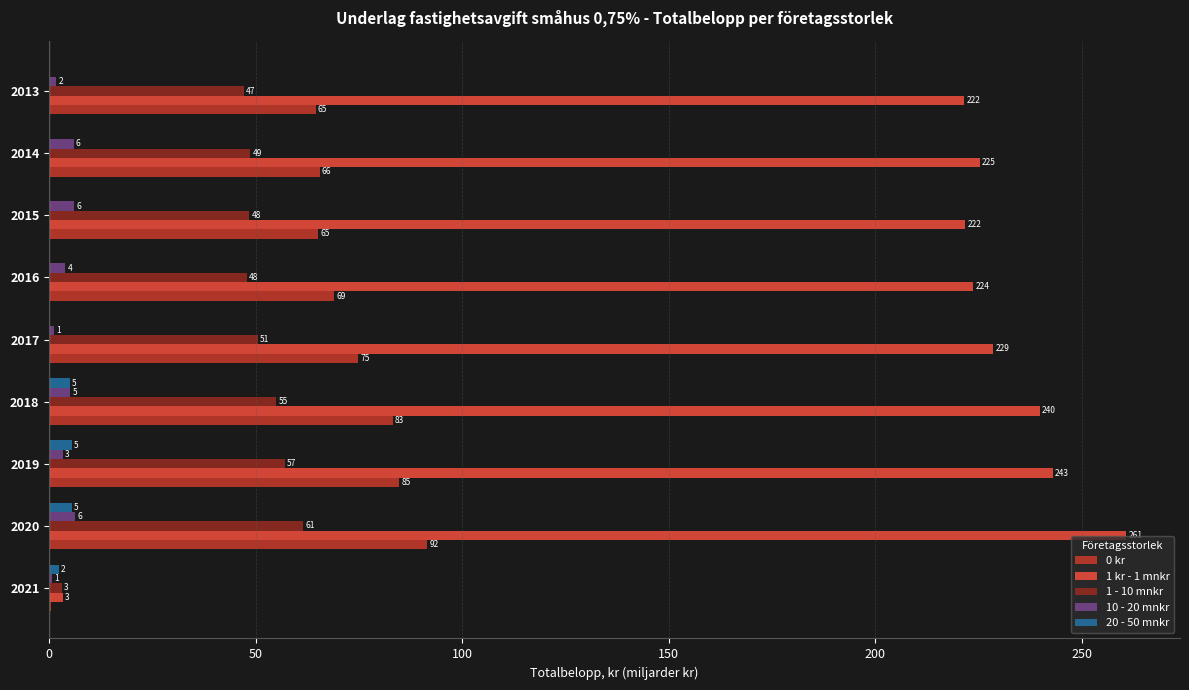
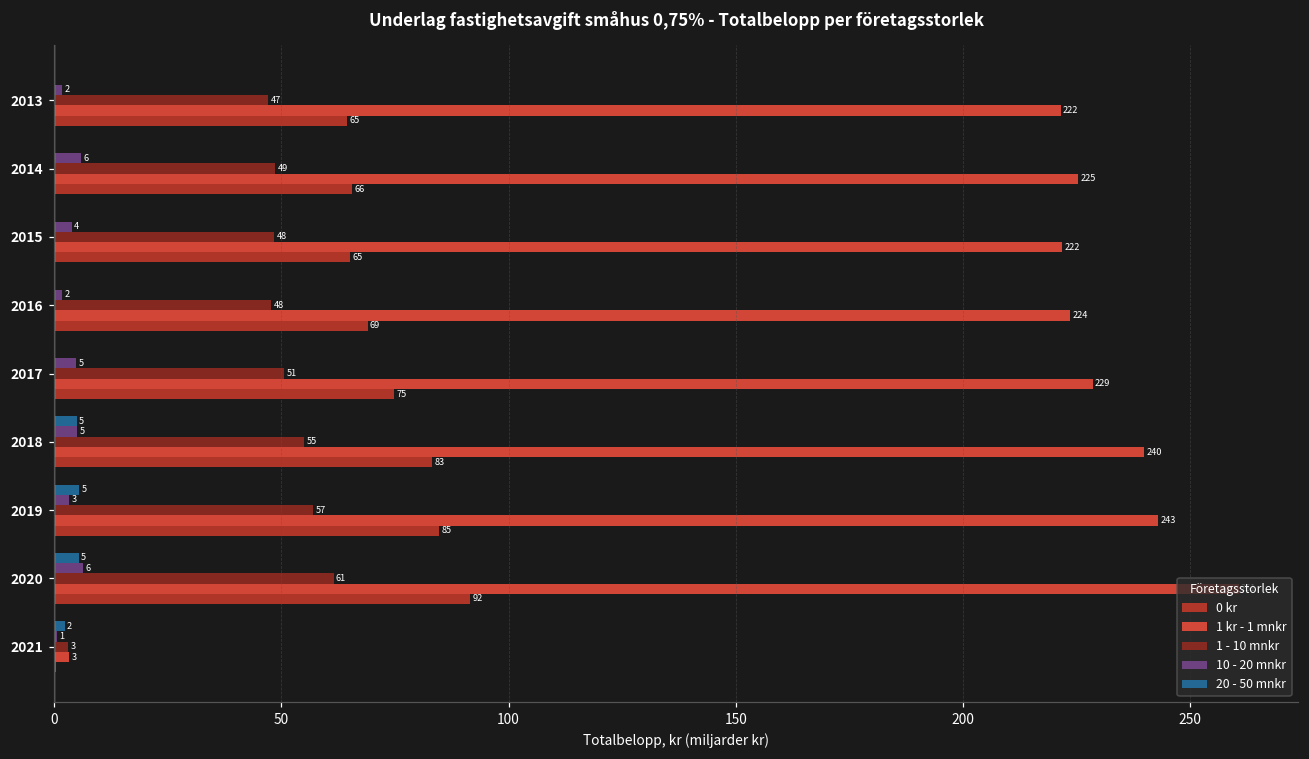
10 - 20 mnkr, 2015: 6 -> 4
10 - 20 mnkr, 2016: 4 -> 2
10 - 20 mnkr, 2017: 1 -> 5
